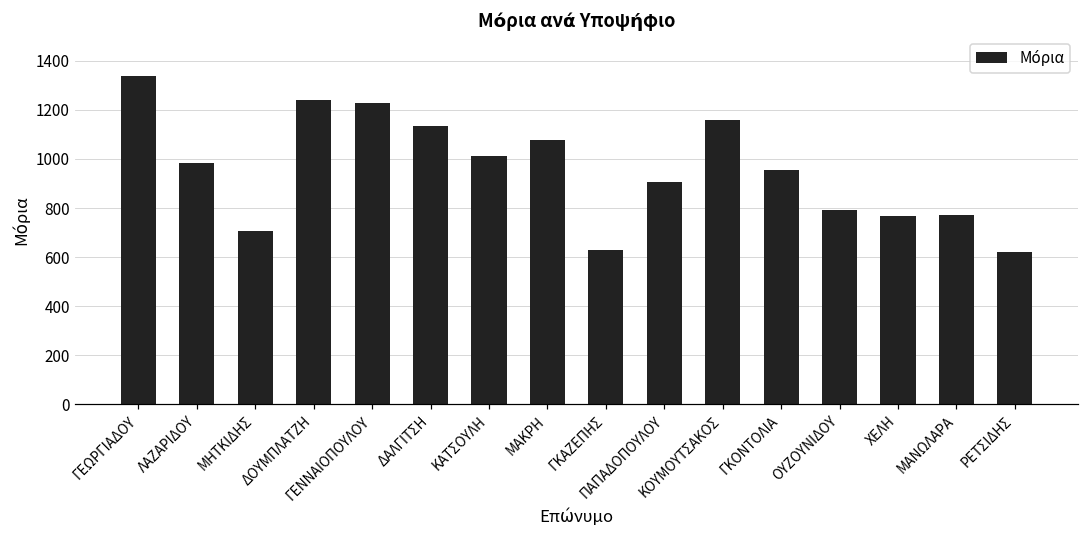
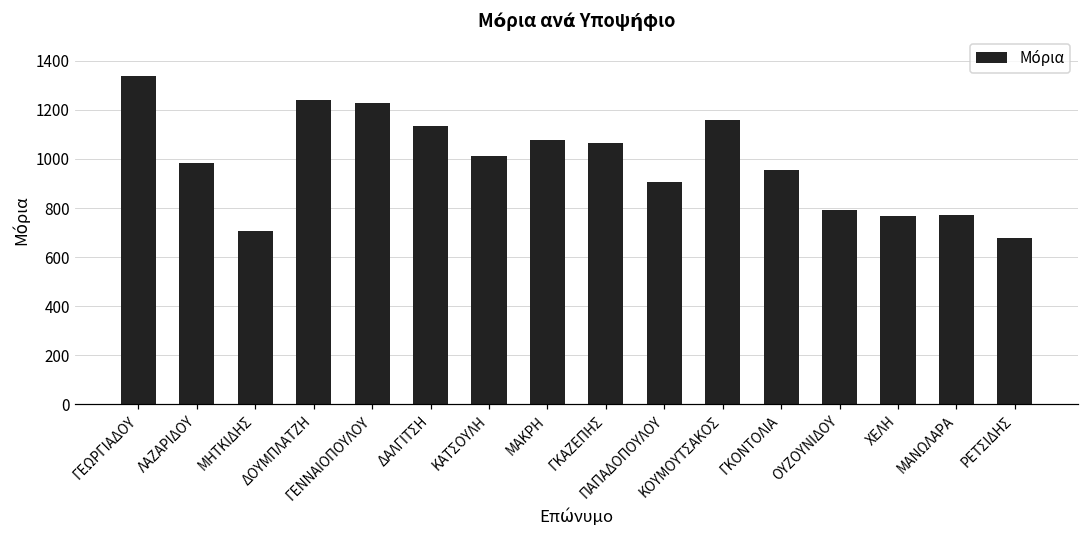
ΓΚΑΖΕΠΗΣ: 630 -> 1060
ΡΕΤΣΙΔΗΣ: 620 -> 680
